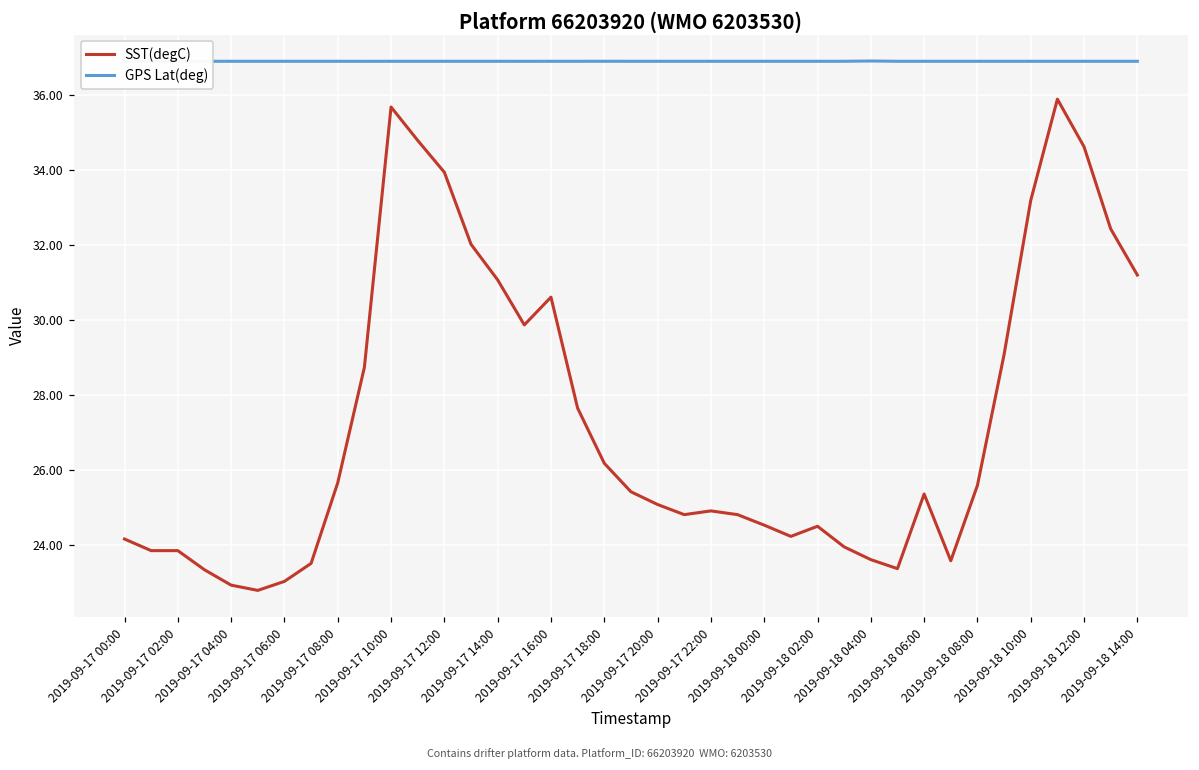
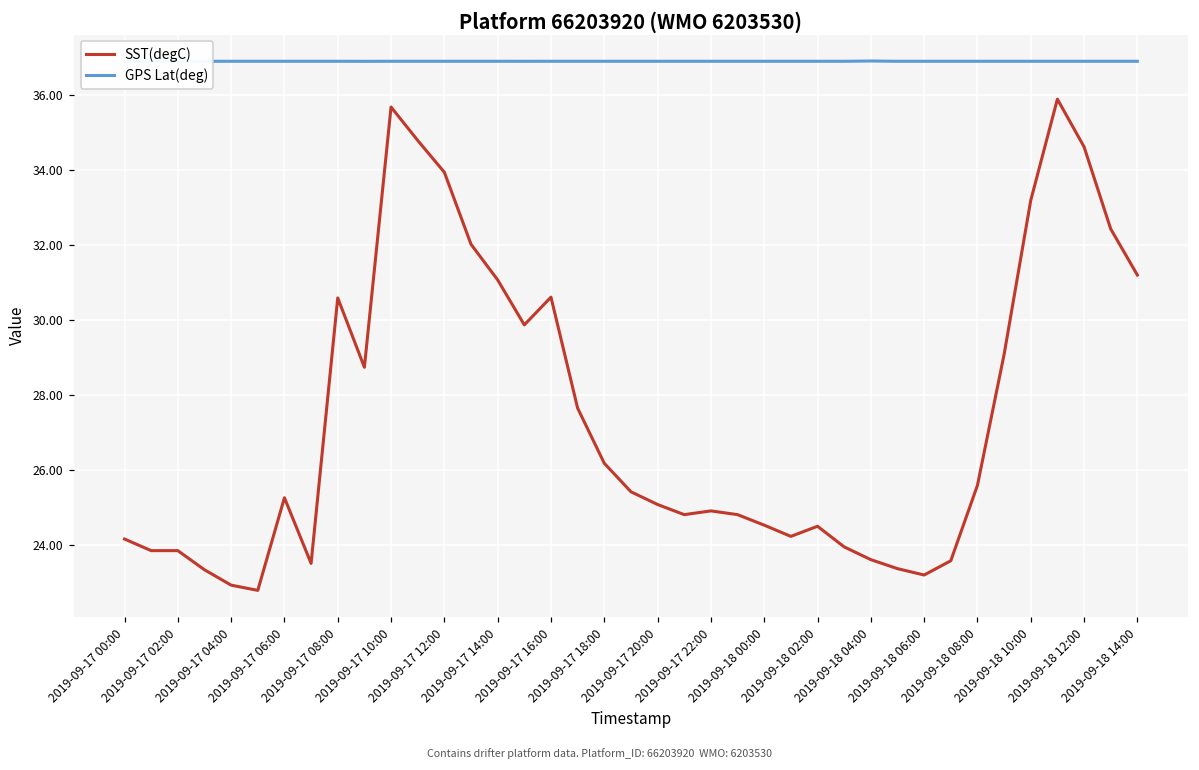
SST(degC), 2019-09-17 06:00: 23.0 -> 25.3
SST(degC), 2019-09-17 08:00: 25.7 -> 30.6
SST(degC), 2019-09-18 06:00: 25.4 -> 23.2
